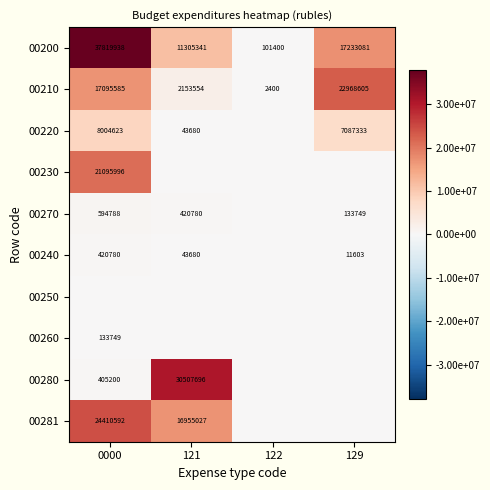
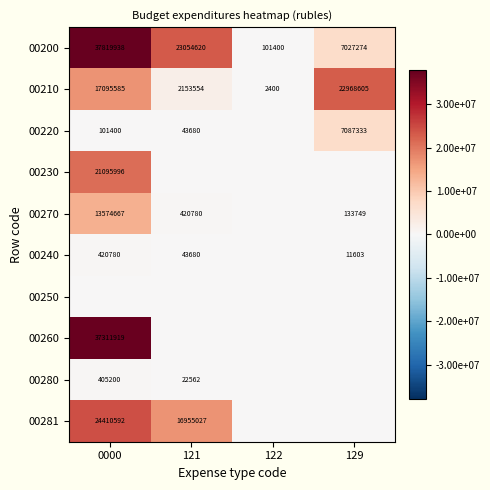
00200, 121: 11305341 -> 23054620
00200, 129: 17233081 -> 7027274
00220, 0000: 8004623 -> 101400
00270, 0000: 594788 -> 13574667
00260, 0000: 133749 -> 37311919
00280, 121: 30507696 -> 22562
